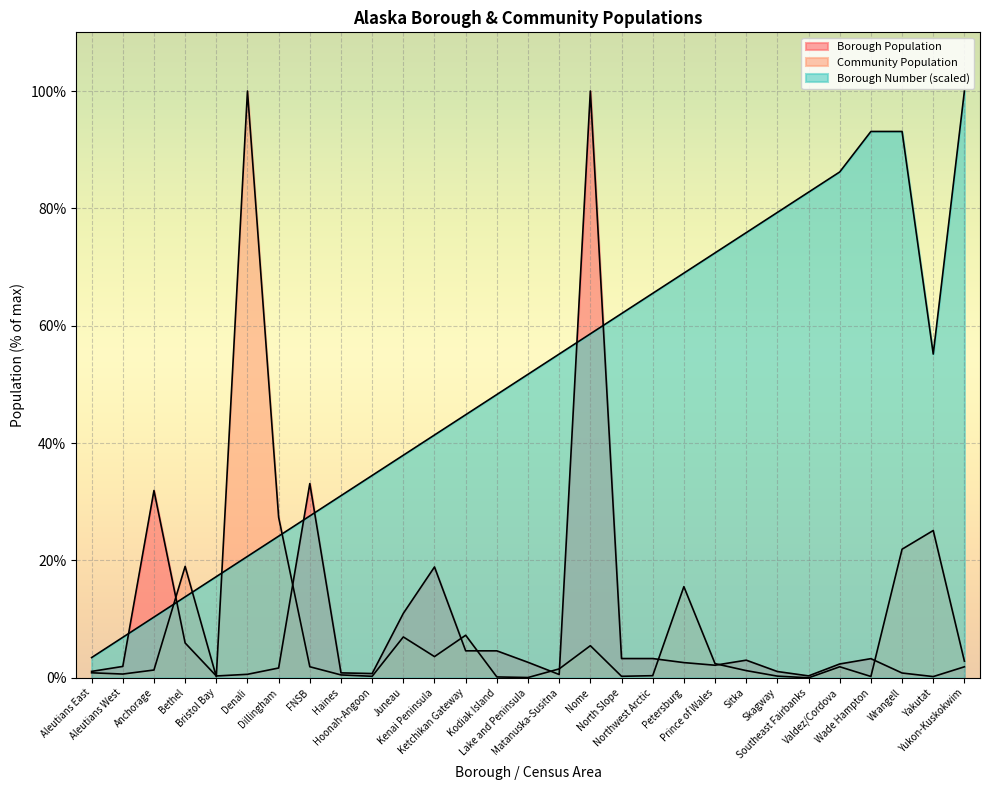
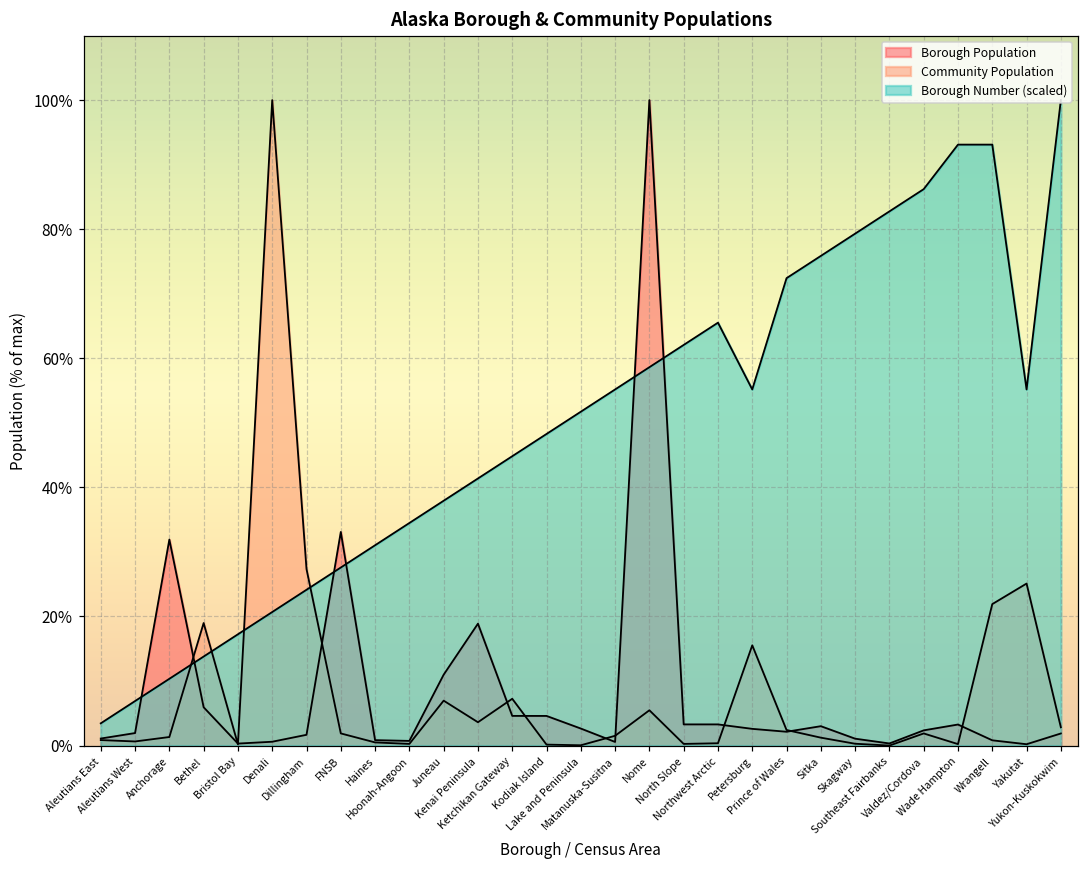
Borough Number (scaled), Petersburg: 69% -> 55%
